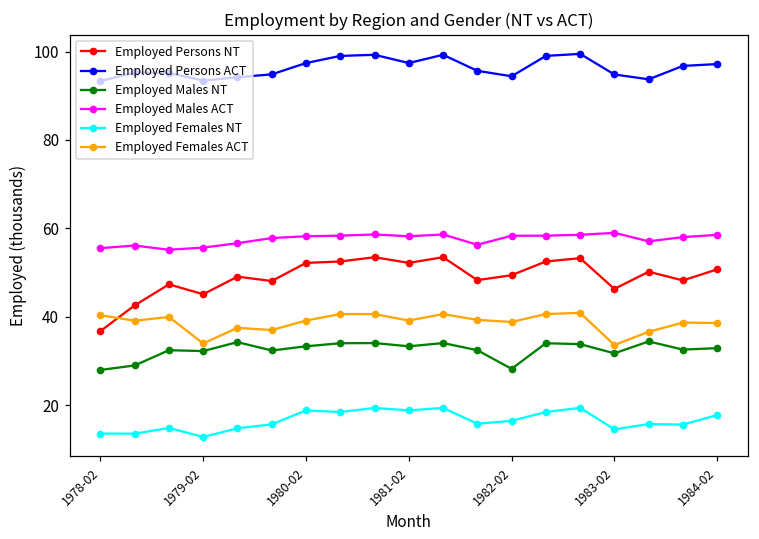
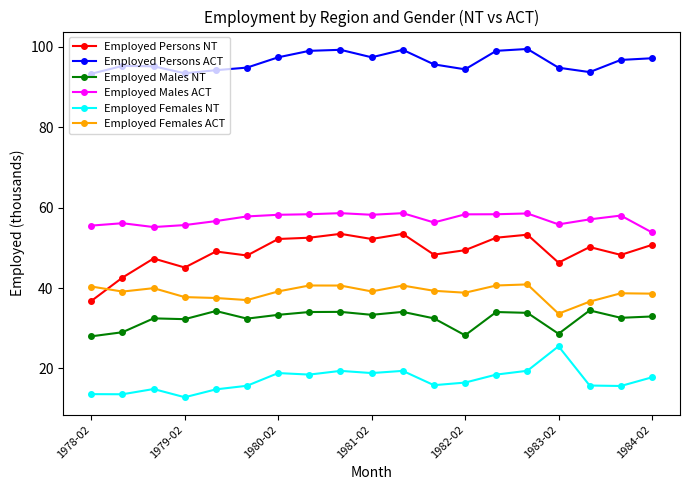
Employed Females ACT, 1979-02: 34 -> 38
Employed Males NT, 1983-02: 32 -> 29
Employed Males ACT, 1983-02: 59 -> 56
Employed Females NT, 1983-02: 15 -> 26
Employed Males ACT, 1984-02: 59 -> 54
